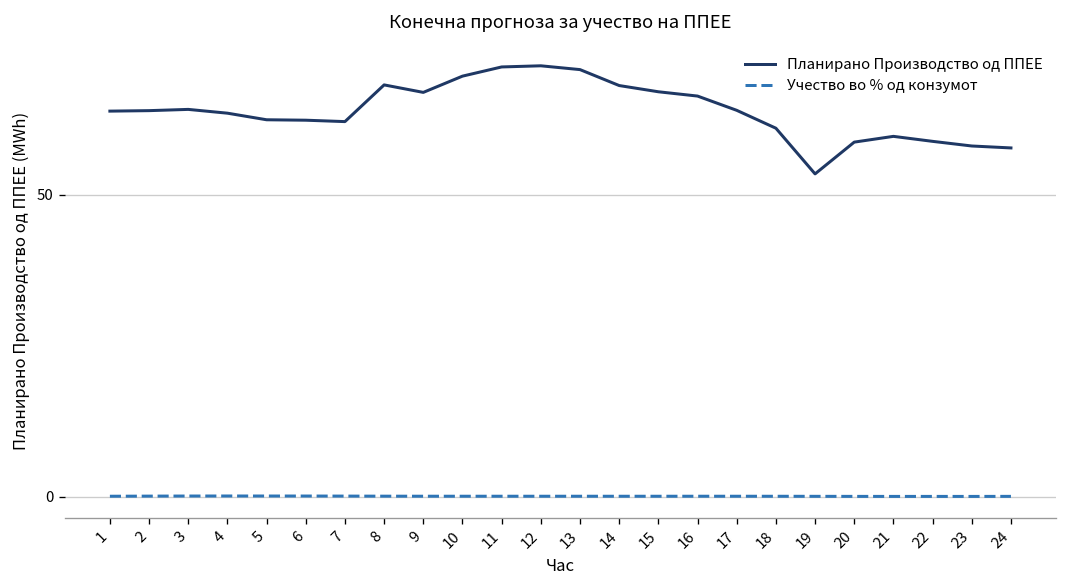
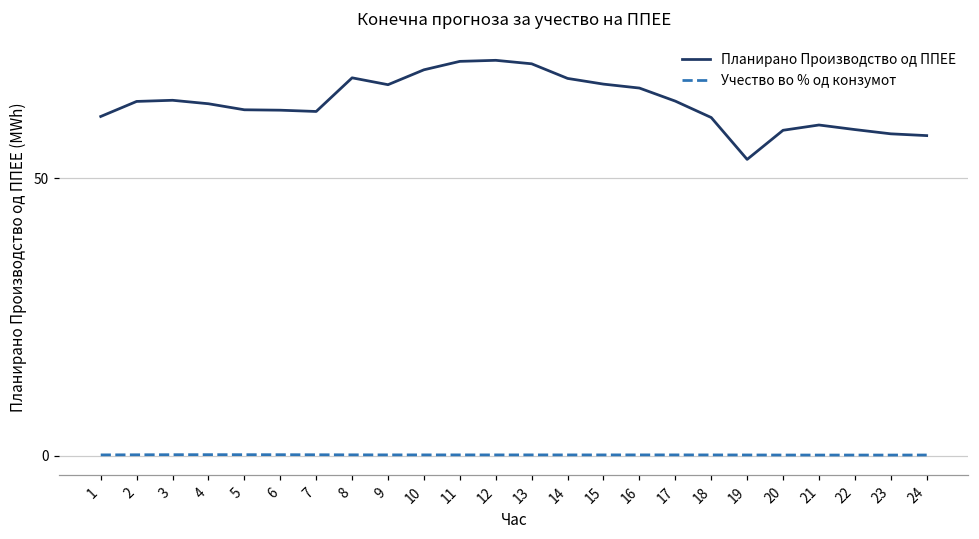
Планирано Производство од ППЕЕ, 1: 64 -> 61
